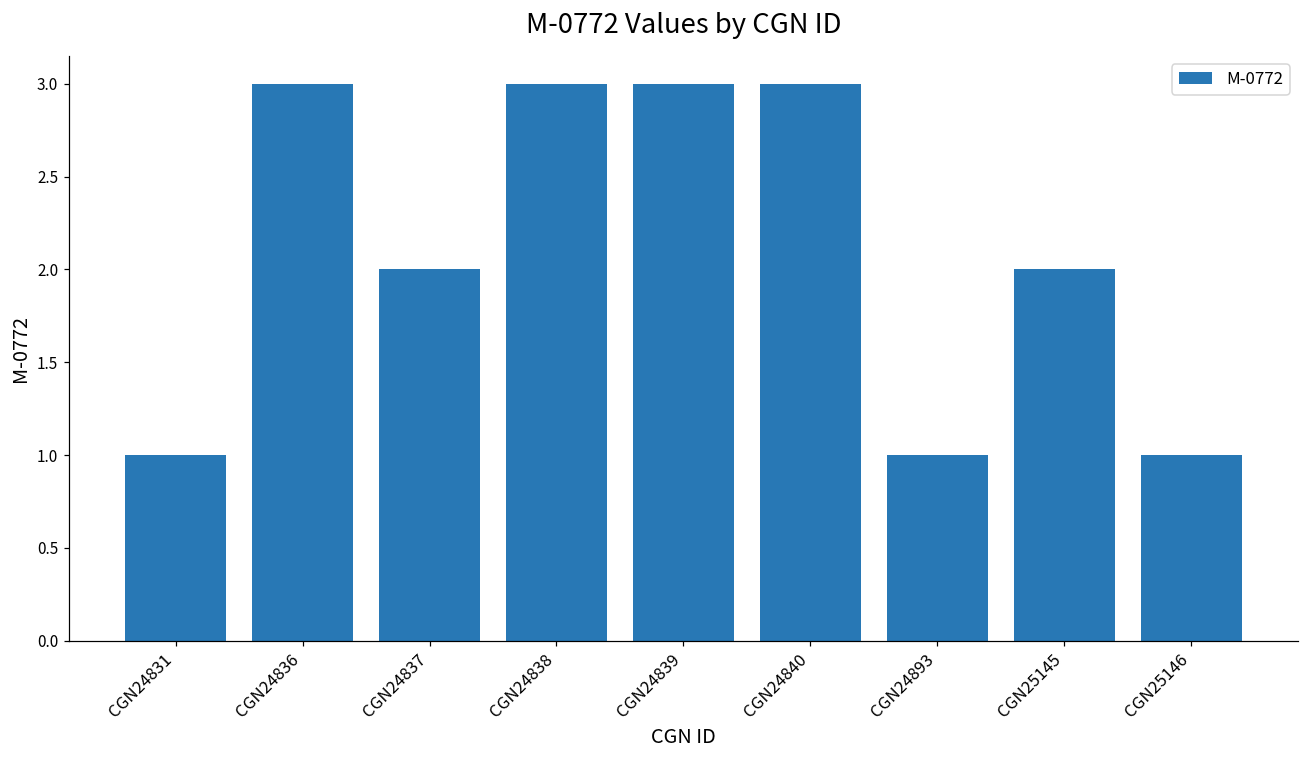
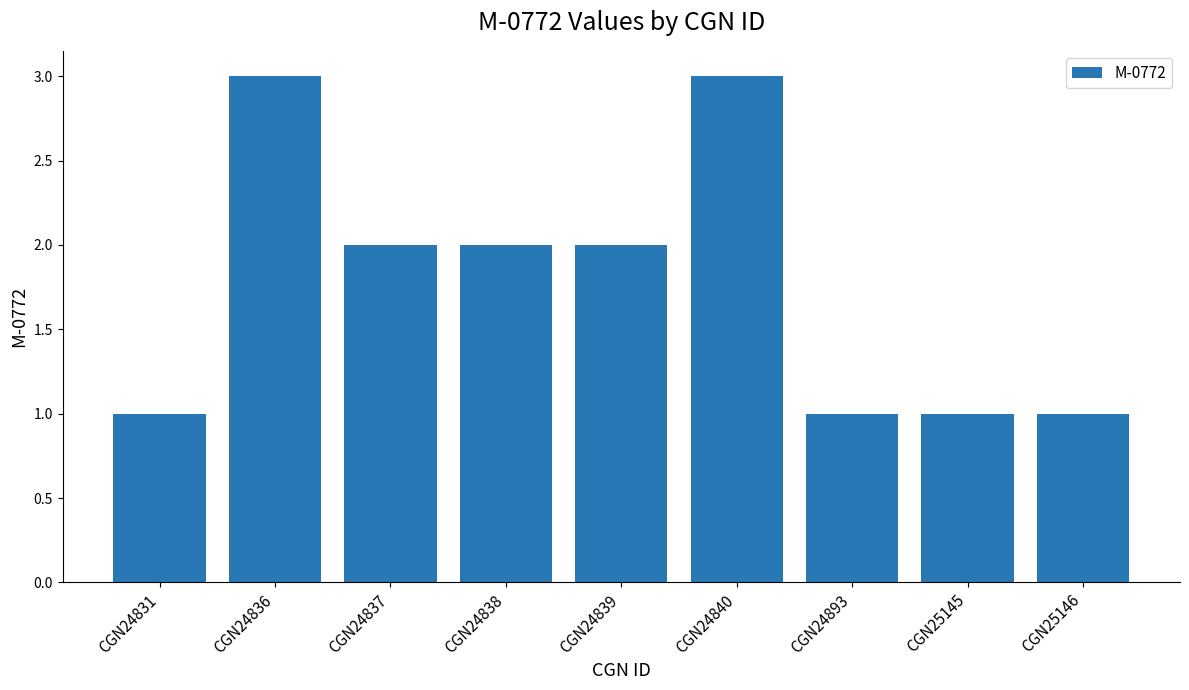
CGN24838: 3 -> 2
CGN24839: 3 -> 2
CGN25145: 2 -> 1
